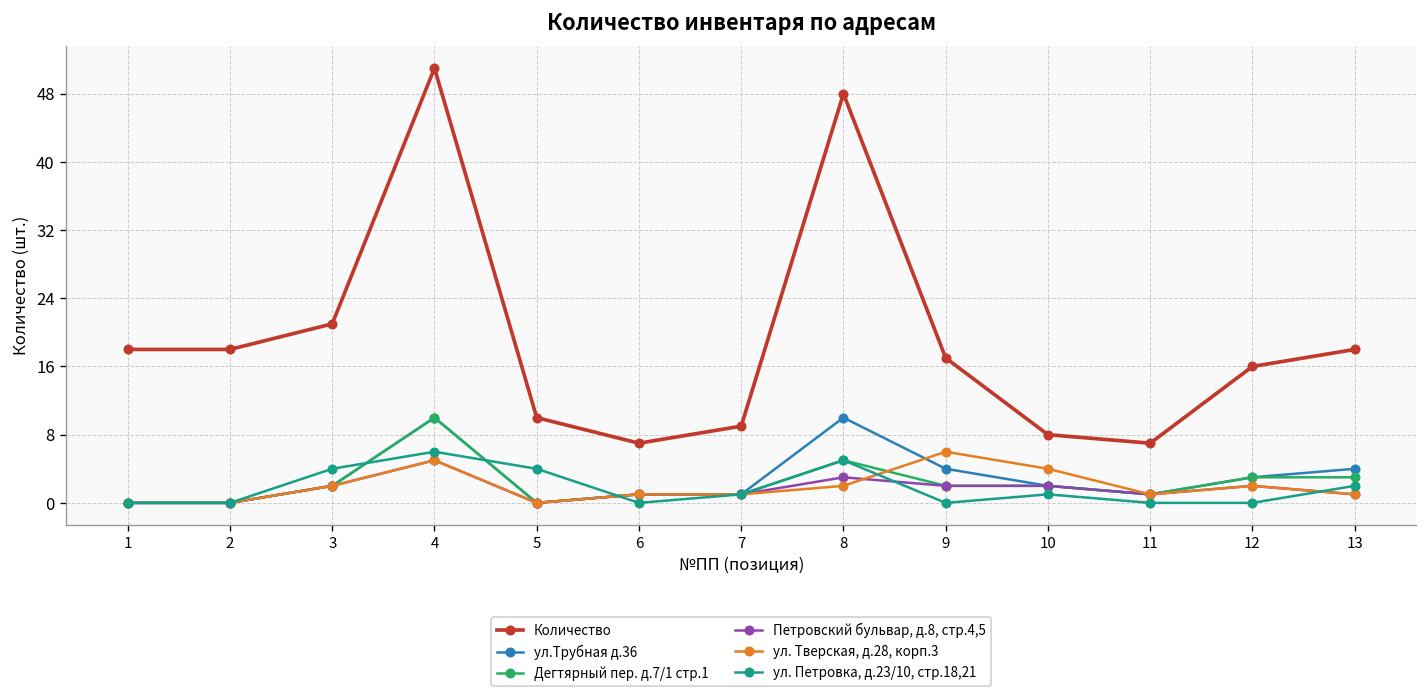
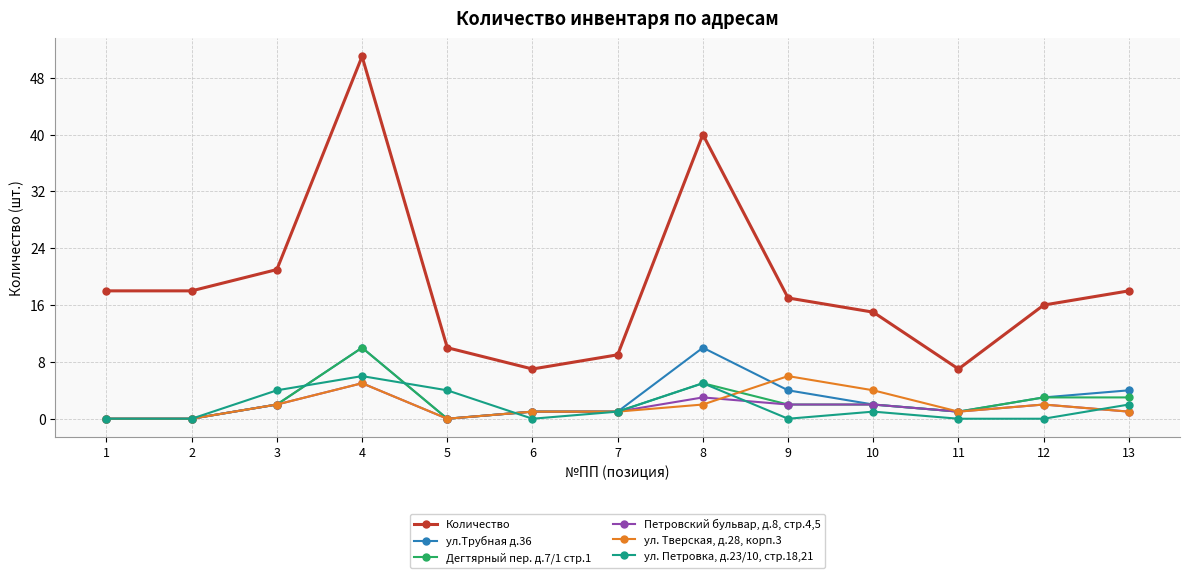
Количество, 8: 48 -> 40
Количество, 10: 8 -> 15
